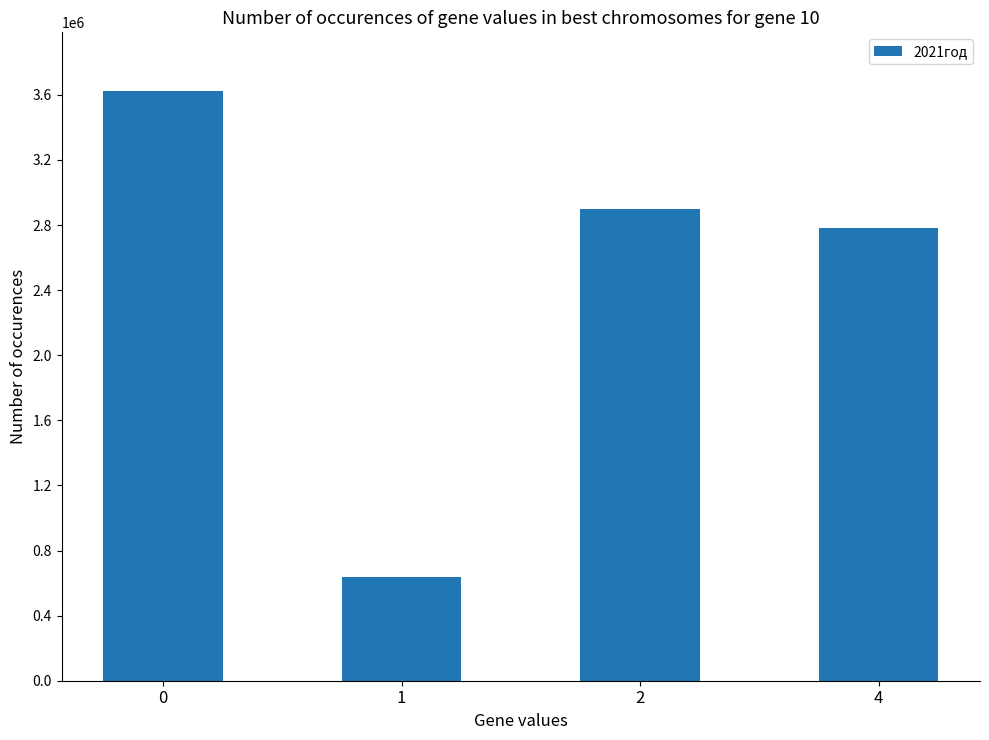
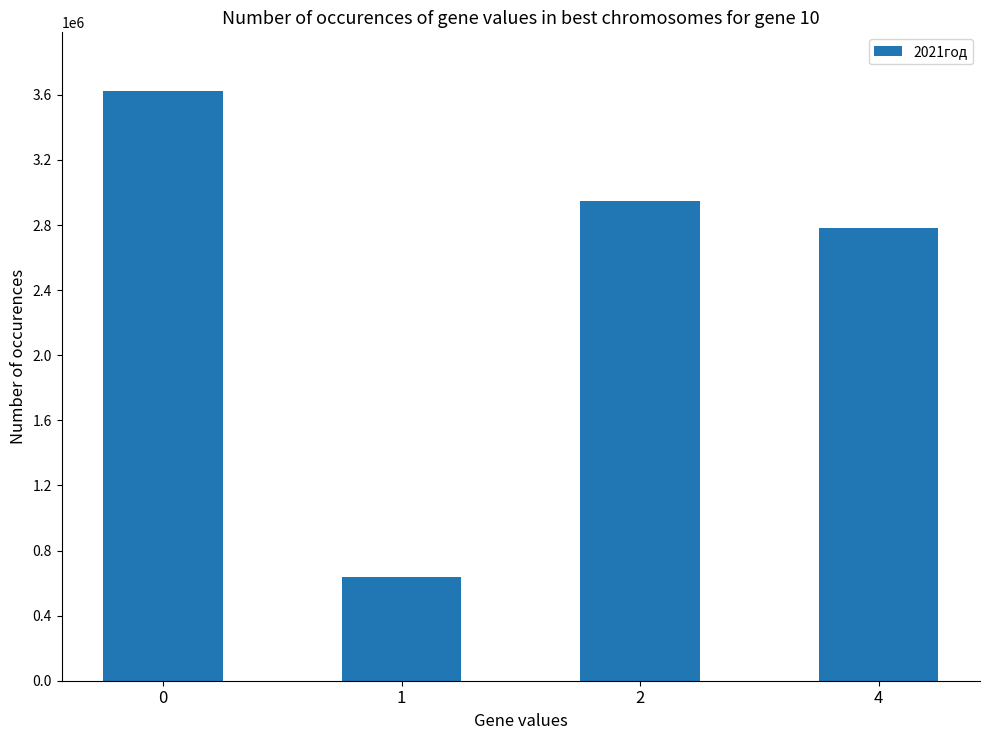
2: 2900000 -> 2950000
